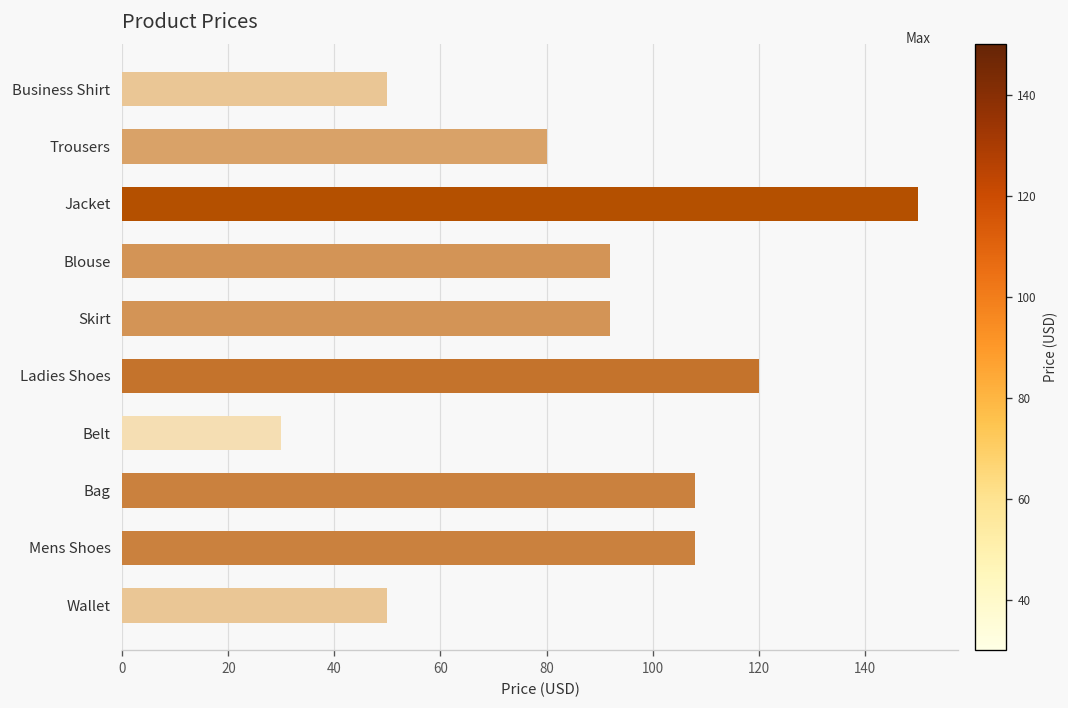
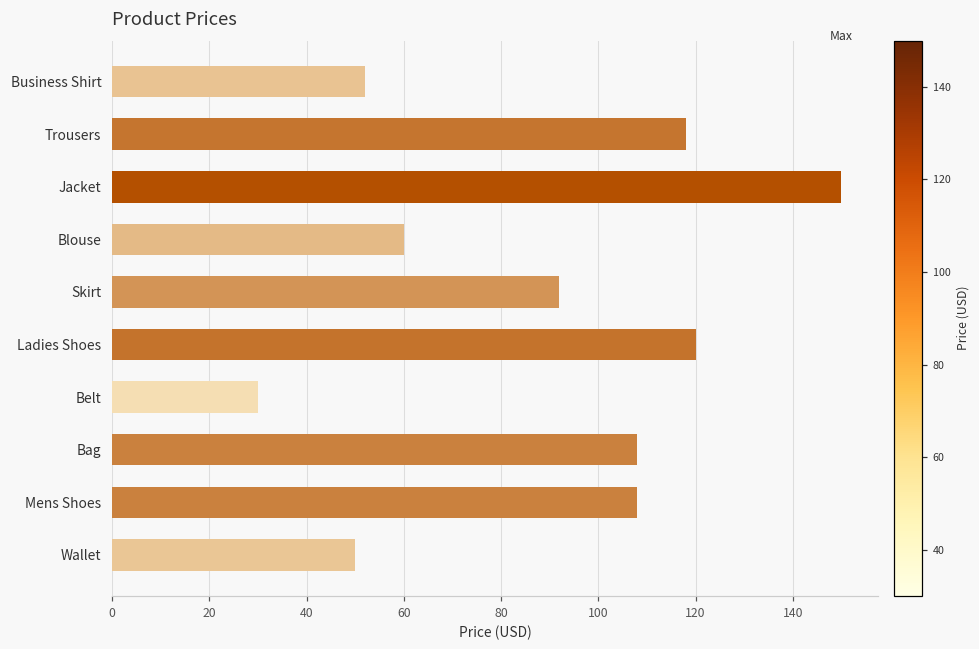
Business Shirt: 50 -> 52
Trousers: 80 -> 118
Blouse: 92 -> 60
